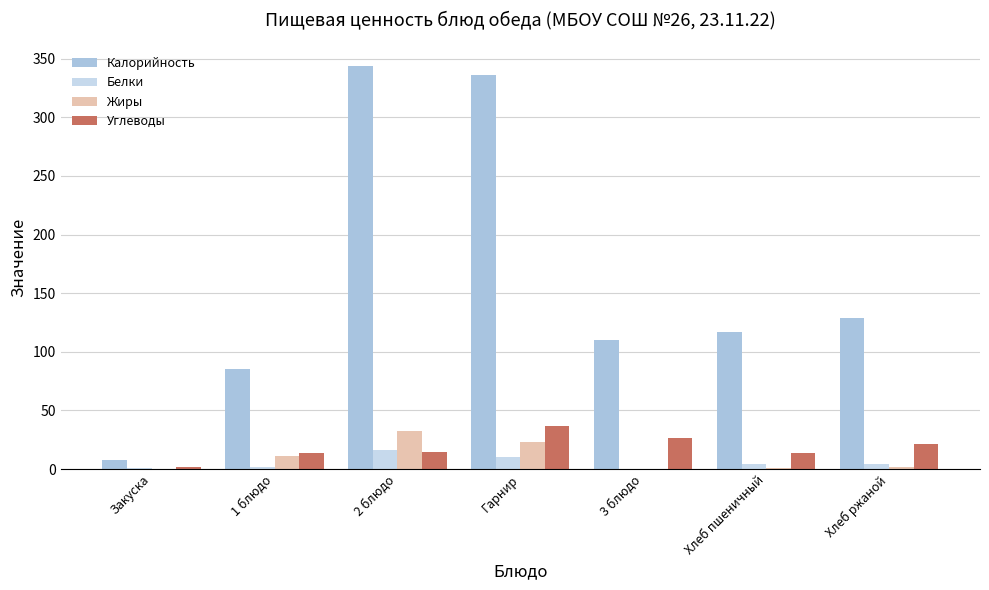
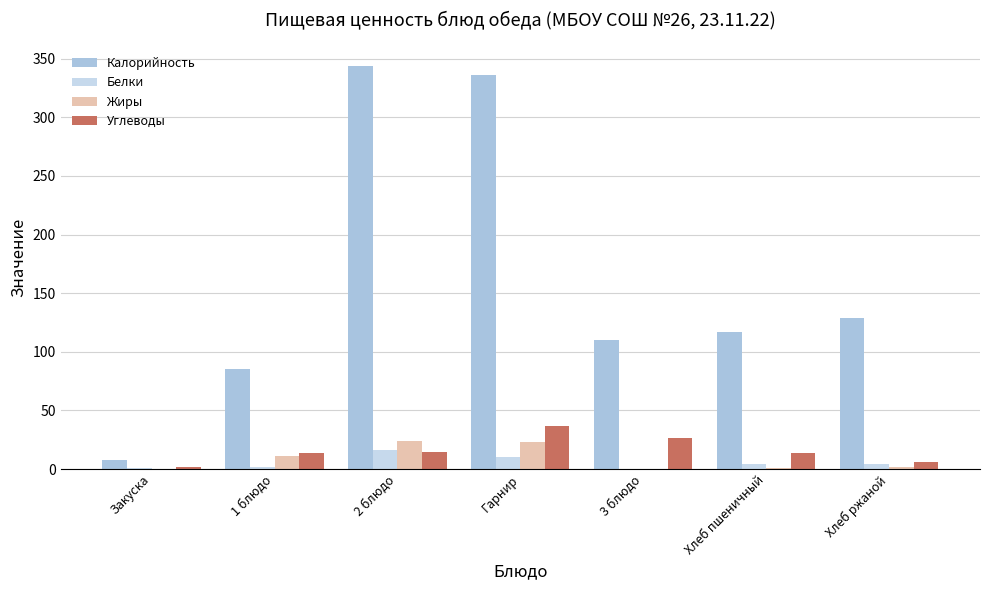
Жиры, 2 блюдо: 32 -> 24
Углеводы, Хлеб ржаной: 21 -> 6
